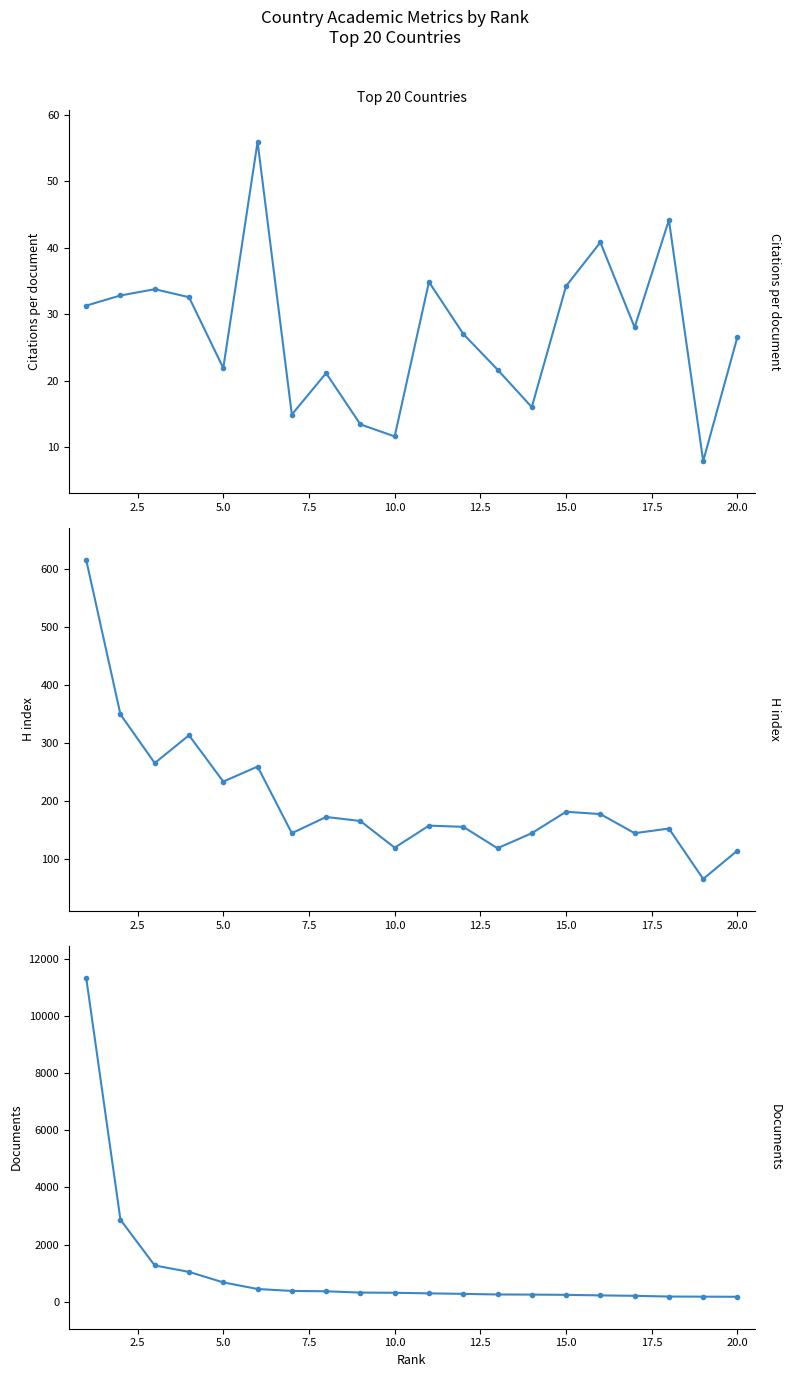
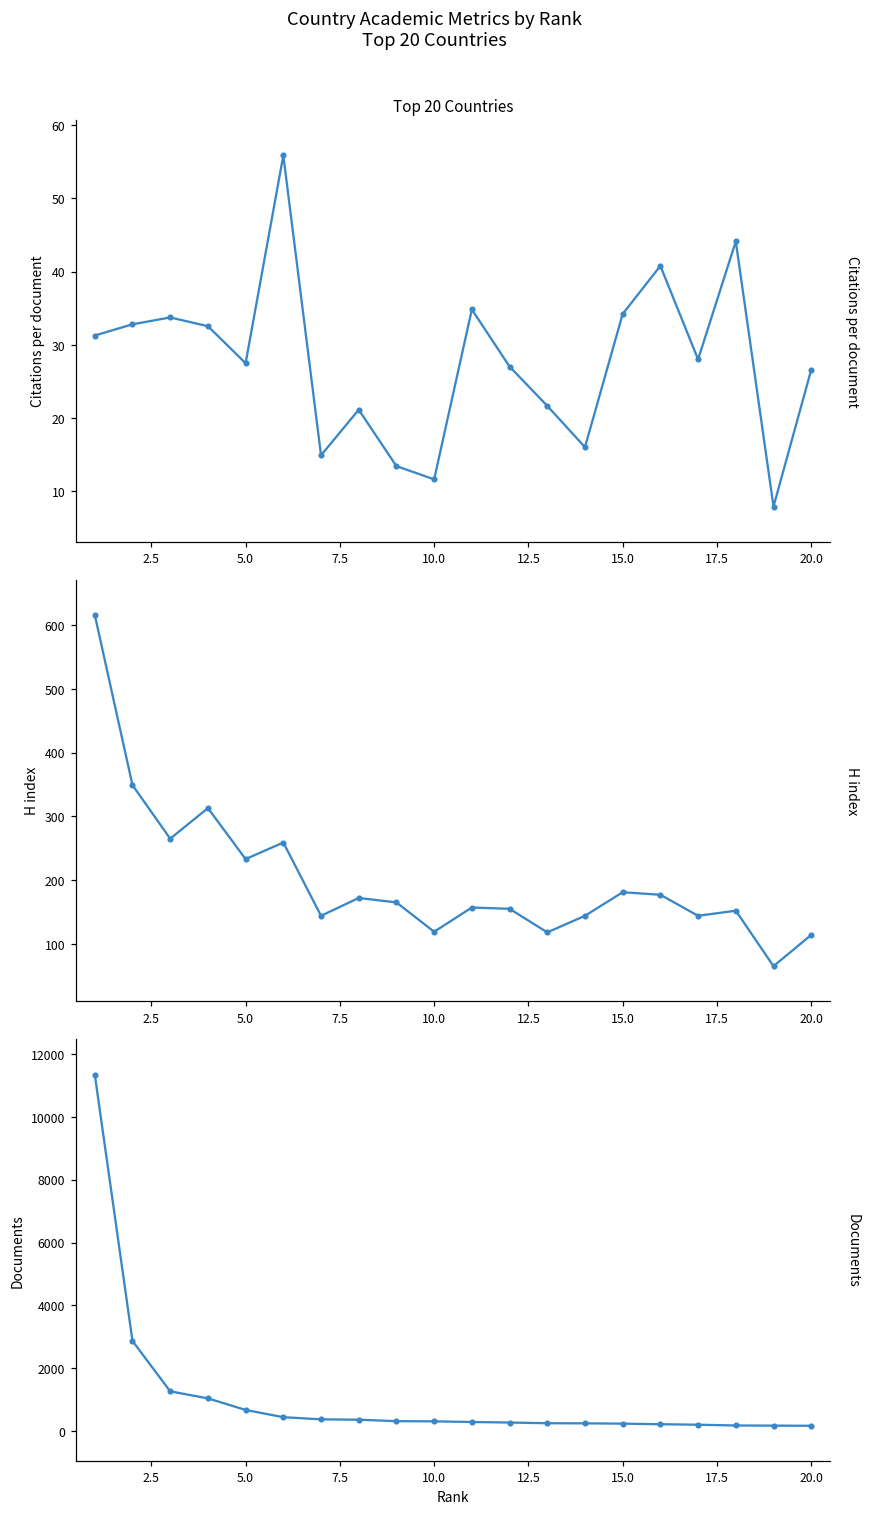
Top 20 Countries, 5.0: 22 -> 28
